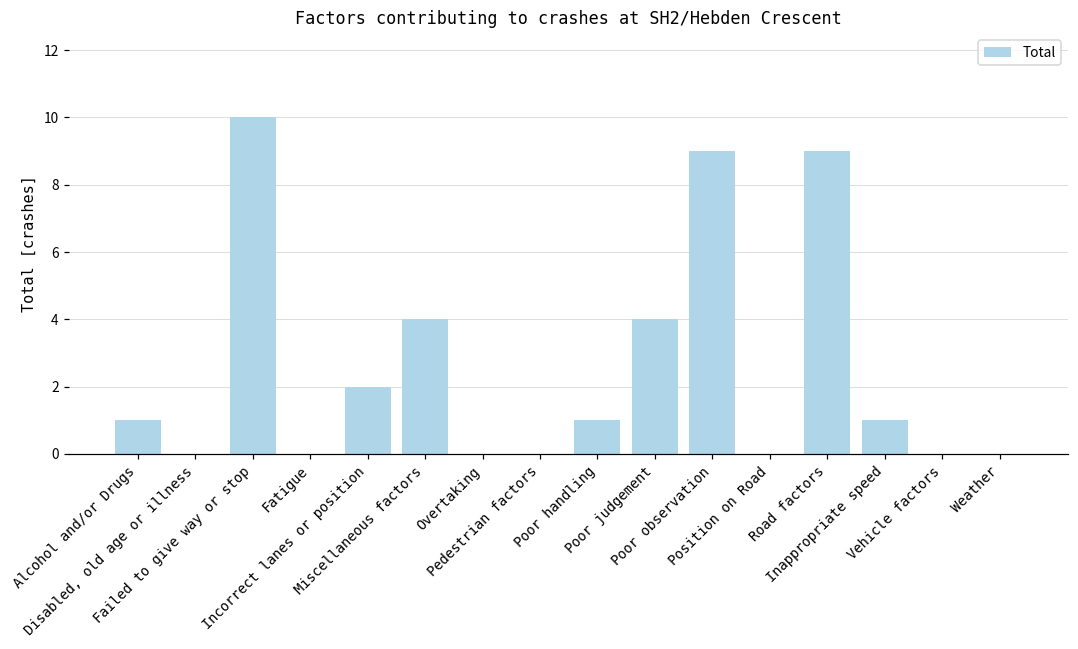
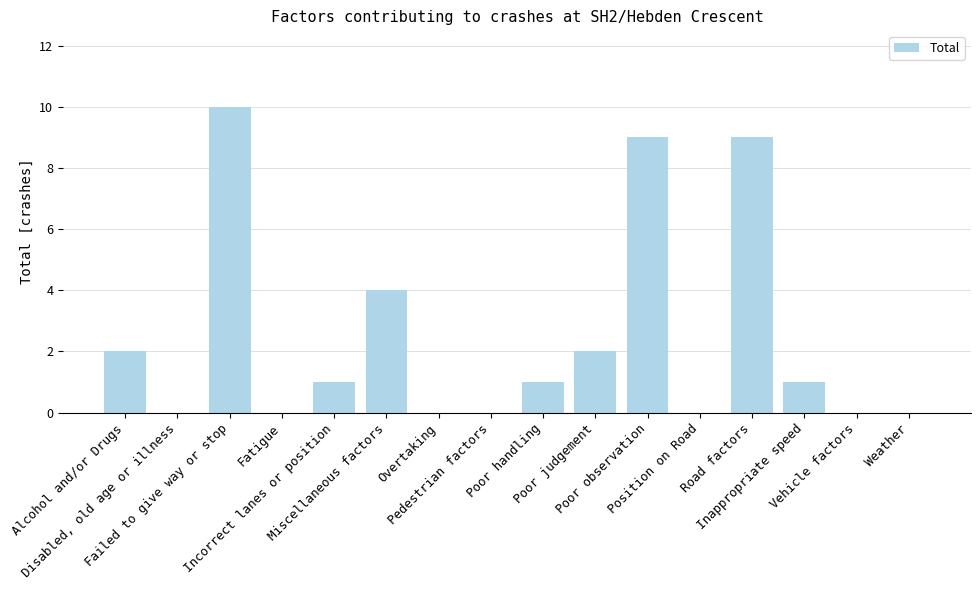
Alcohol and/or Drugs: 1 -> 2
Incorrect lanes or position: 2 -> 1
Poor judgement: 4 -> 2
